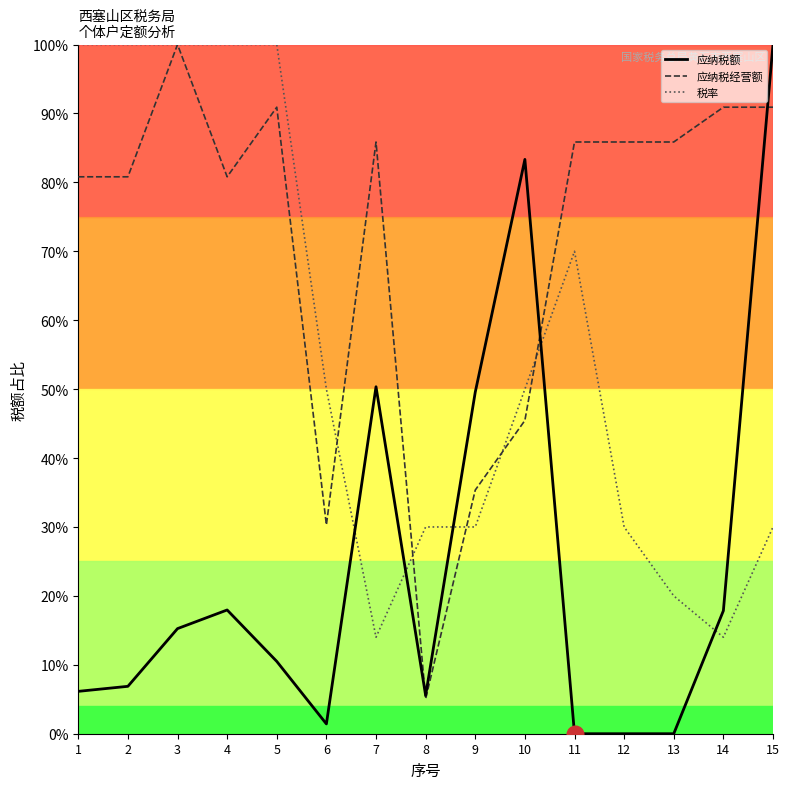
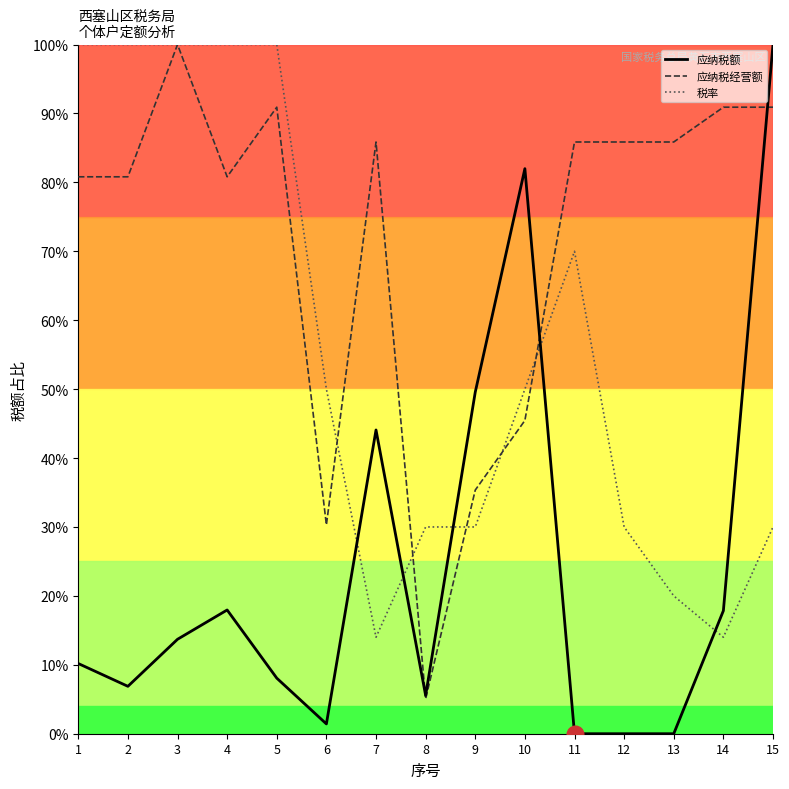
应纳税额, 1: 6% -> 10%
应纳税额, 3: 15% -> 14%
应纳税额, 5: 10% -> 8%
应纳税额, 7: 50% -> 44%
应纳税额, 10: 83% -> 82%
